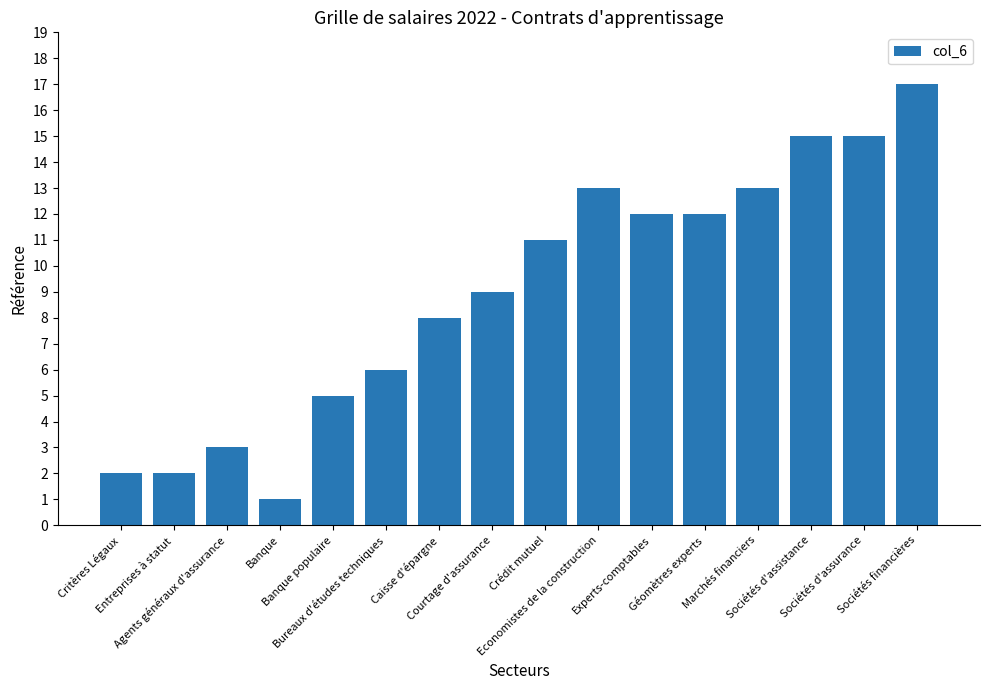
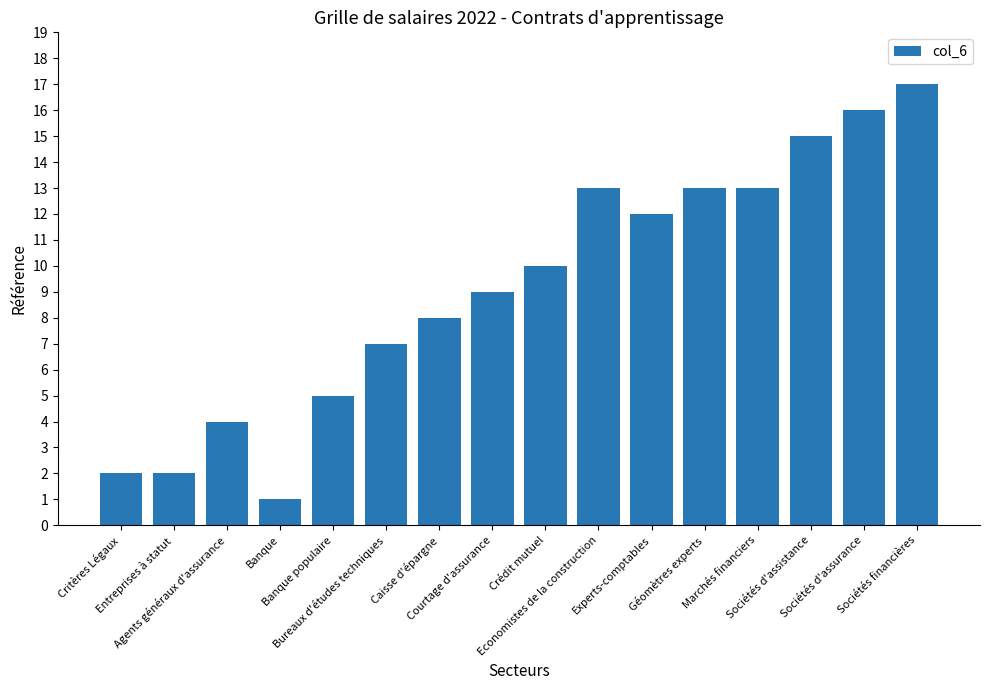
Agents généraux d'assurance: 3 -> 4
Bureaux d'études techniques: 6 -> 7
Crédit mutuel: 11 -> 10
Géomètres experts: 12 -> 13
Sociétés d'assurance: 15 -> 16
